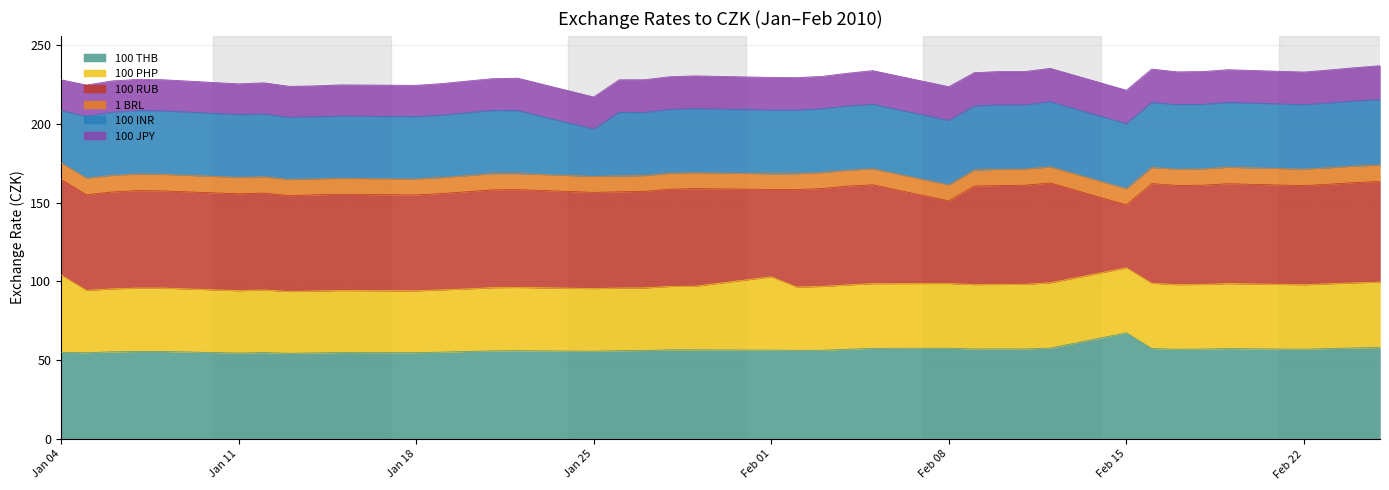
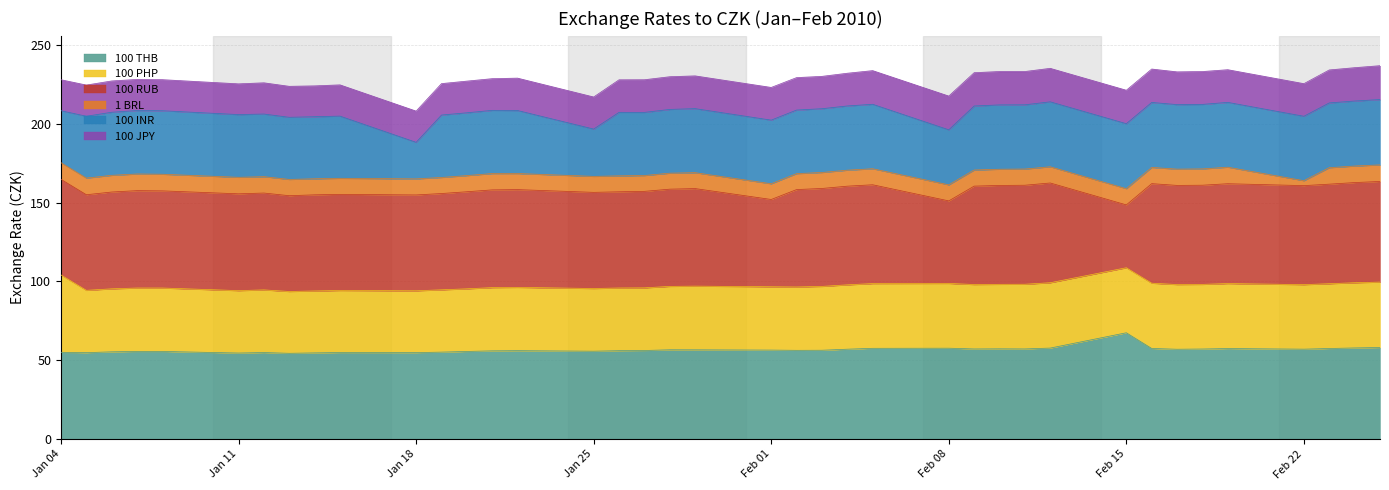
100 INR, Jan 18: 40 -> 23
100 PHP, Feb 01: 47 -> 40
100 INR, Feb 08: 41 -> 35
1 BRL, Feb 22: 11 -> 3
